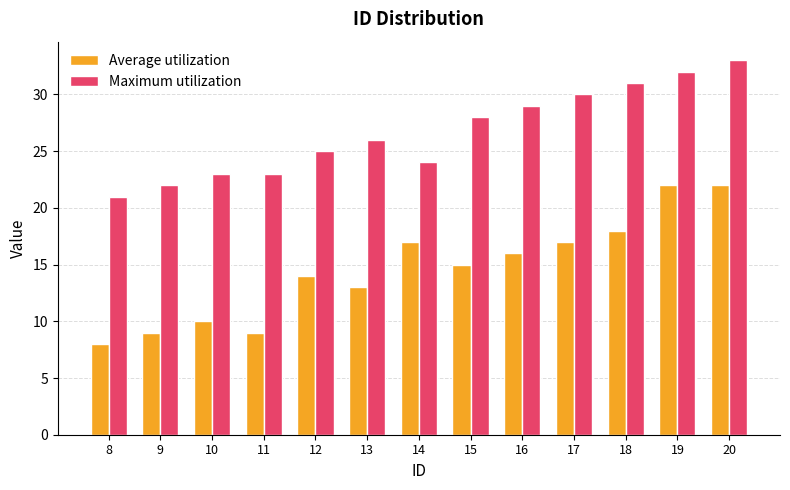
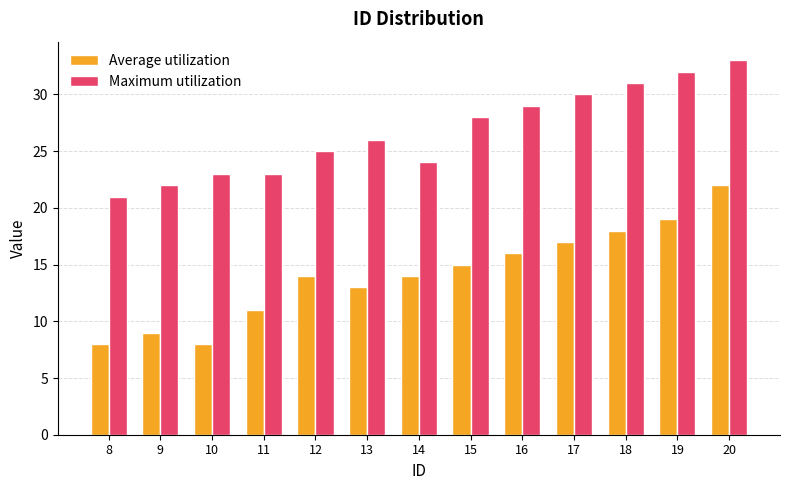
Average utilization, 10: 10 -> 8
Average utilization, 11: 9 -> 11
Average utilization, 14: 17 -> 14
Average utilization, 19: 22 -> 19
